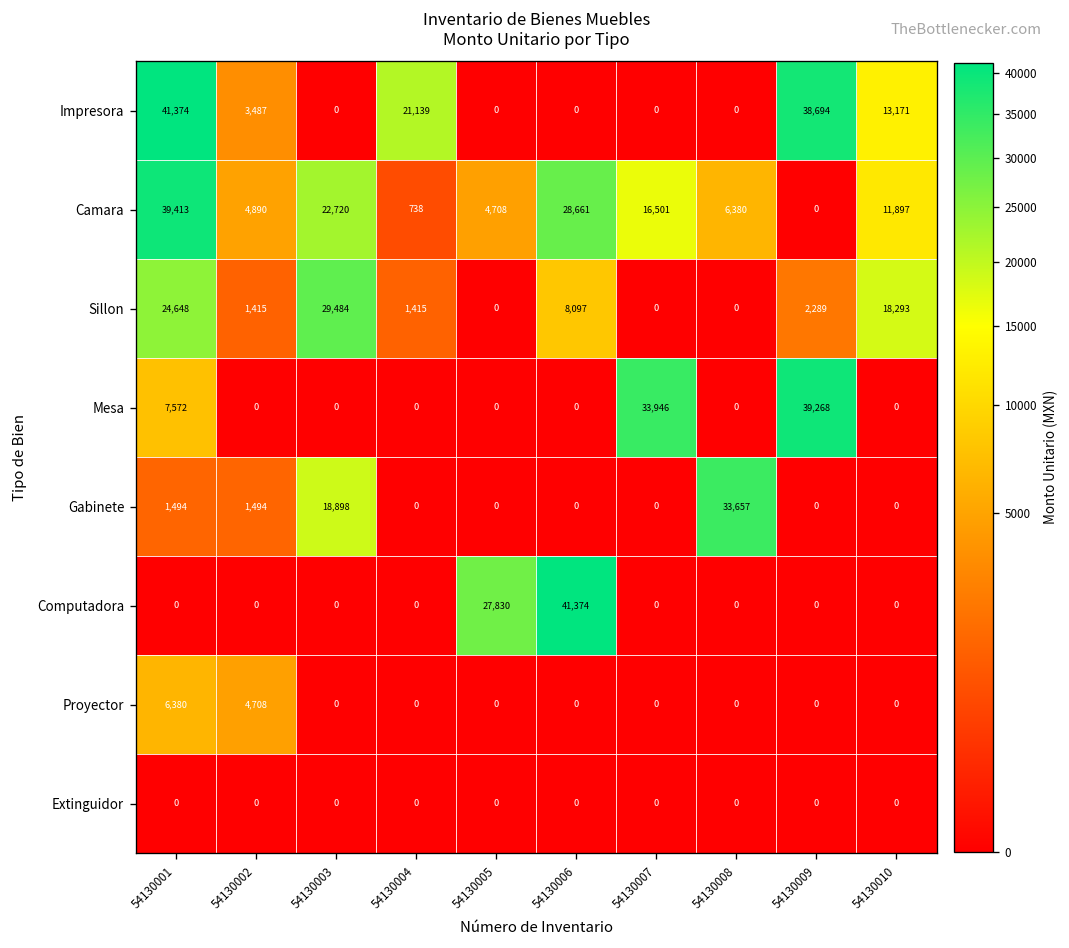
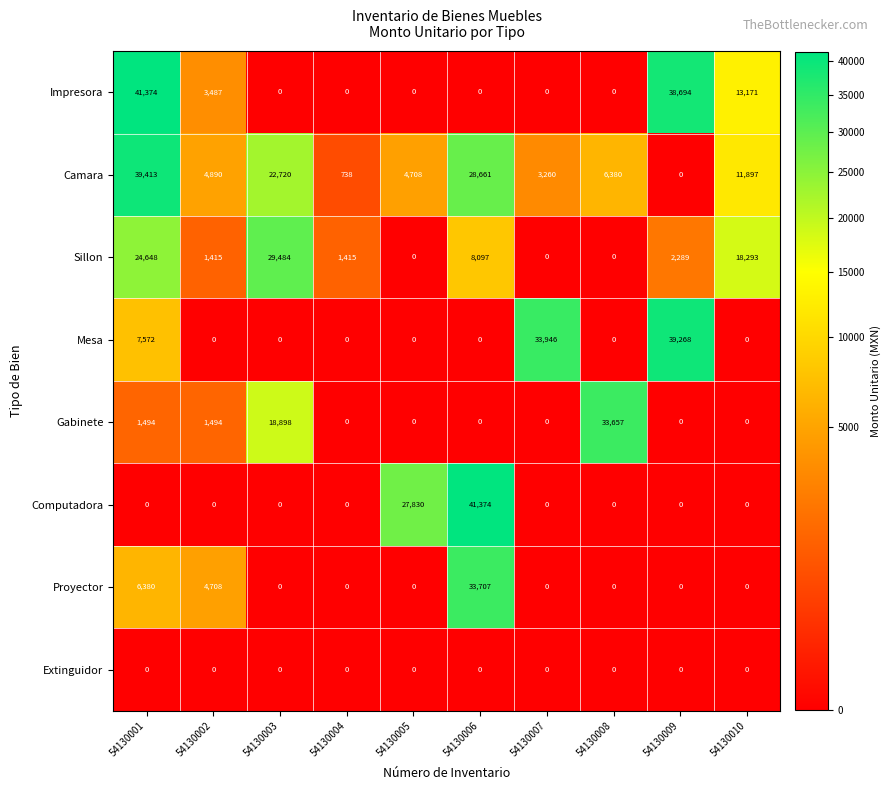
Impresora, 54130004: 21,139 -> 0
Camara, 54130007: 16,501 -> 3,260
Proyector, 54130006: 0 -> 33,707
